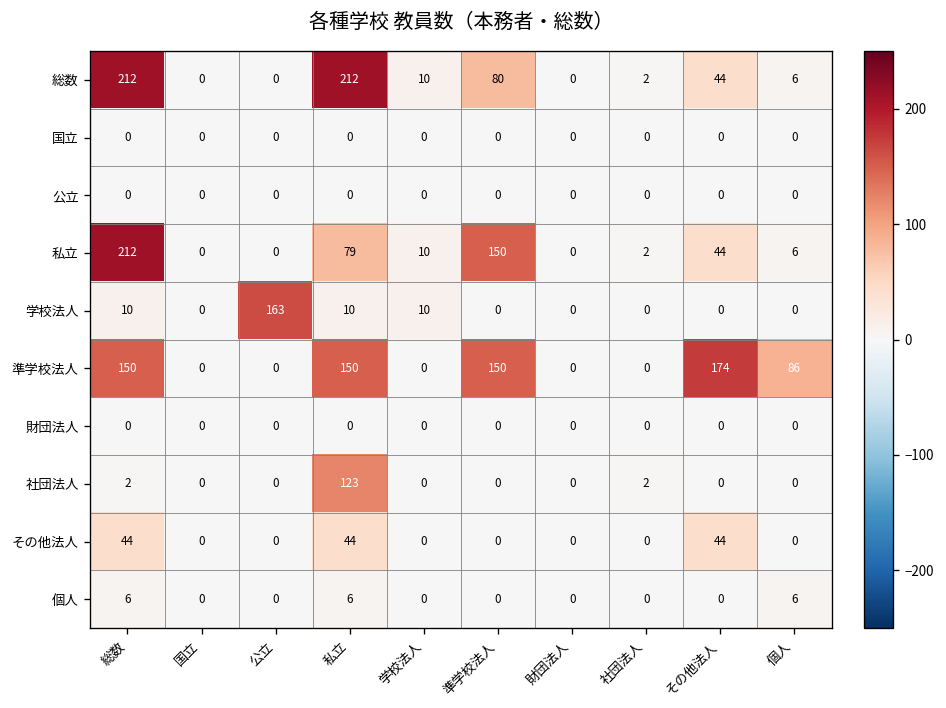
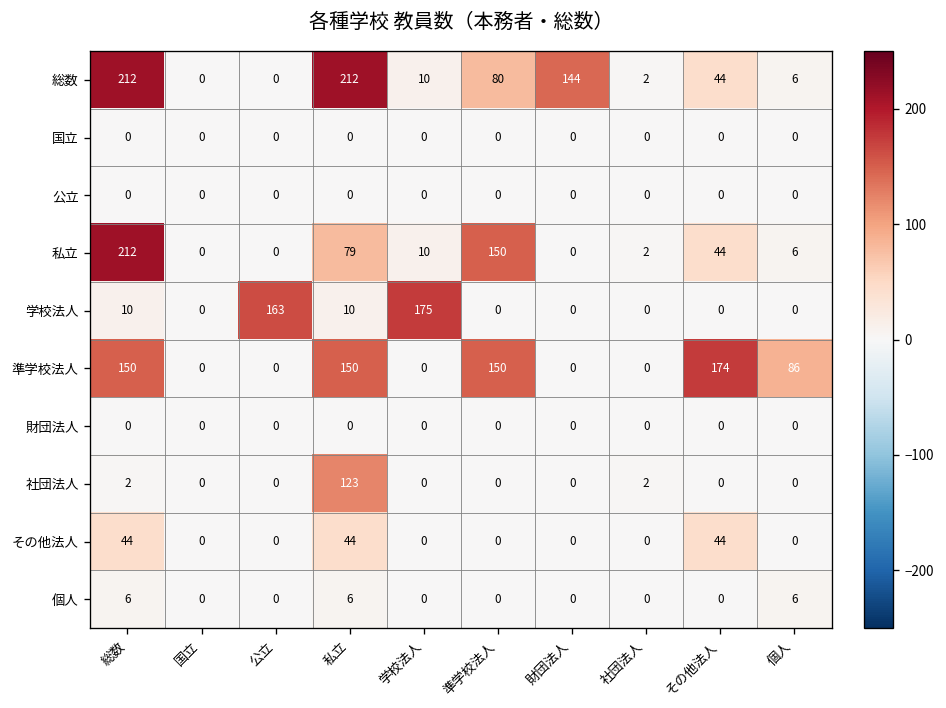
総数, 財団法人: 0 -> 144
学校法人, 学校法人: 10 -> 175
